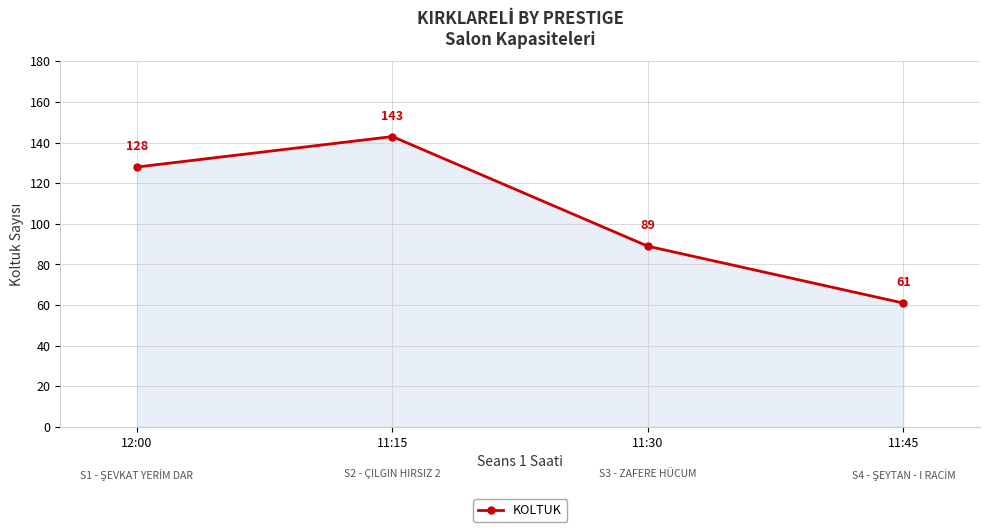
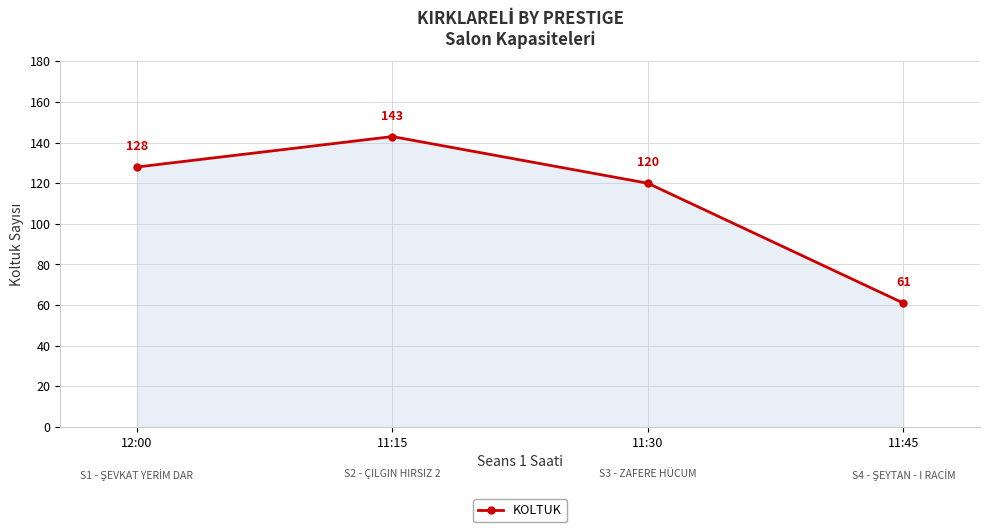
11:30: 89 -> 120
